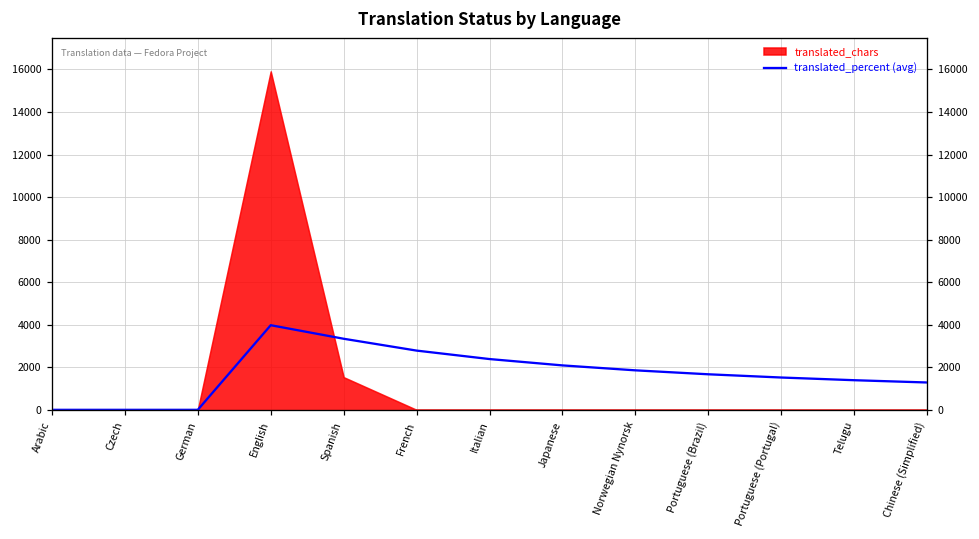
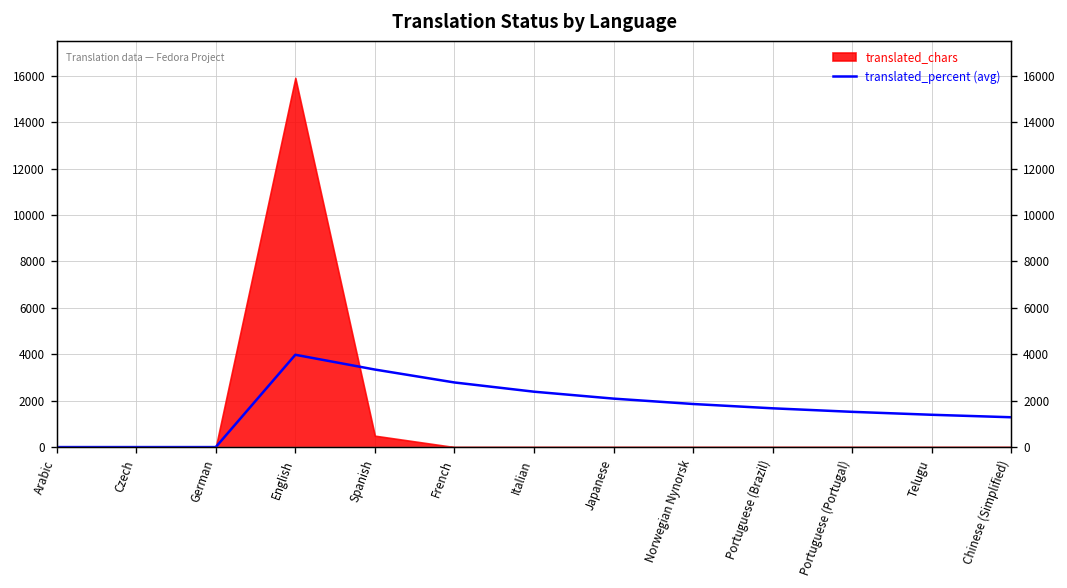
translated_chars, Spanish: 1500 -> 500
